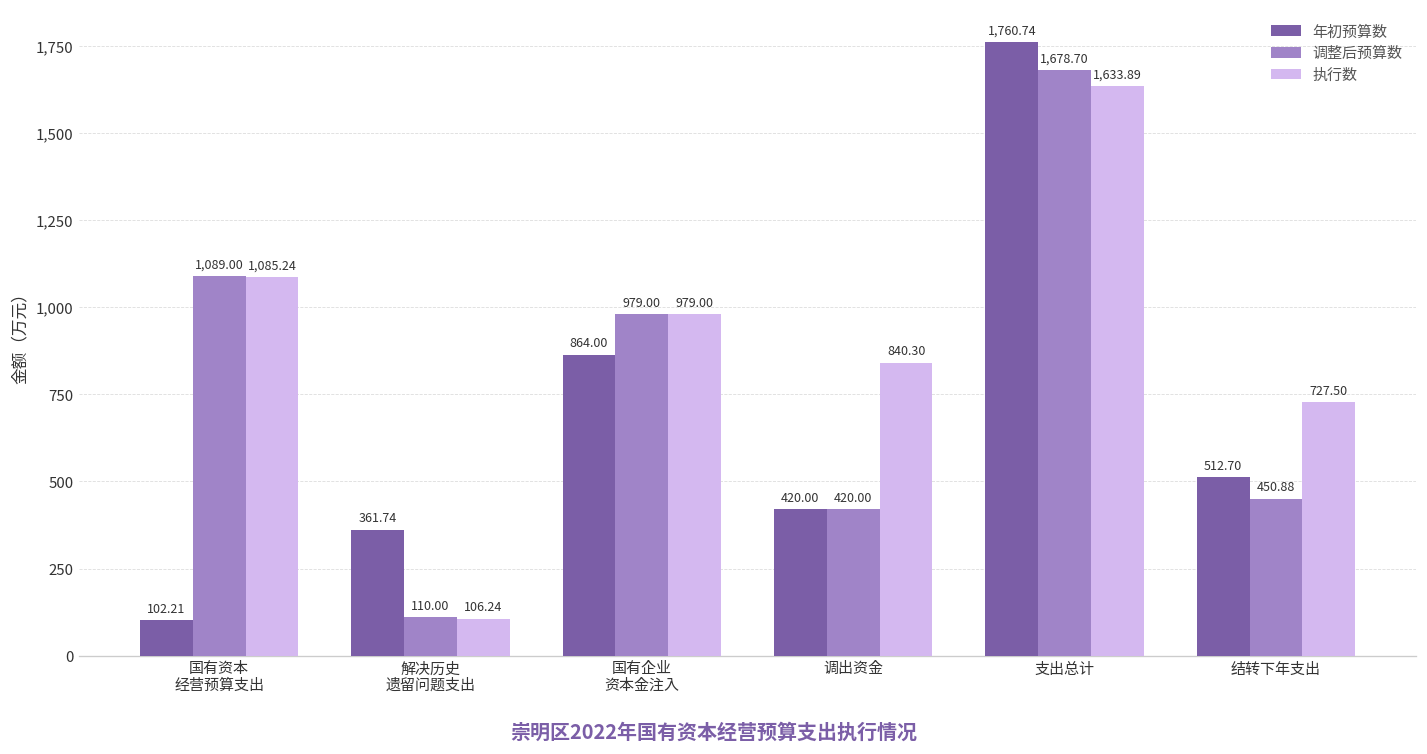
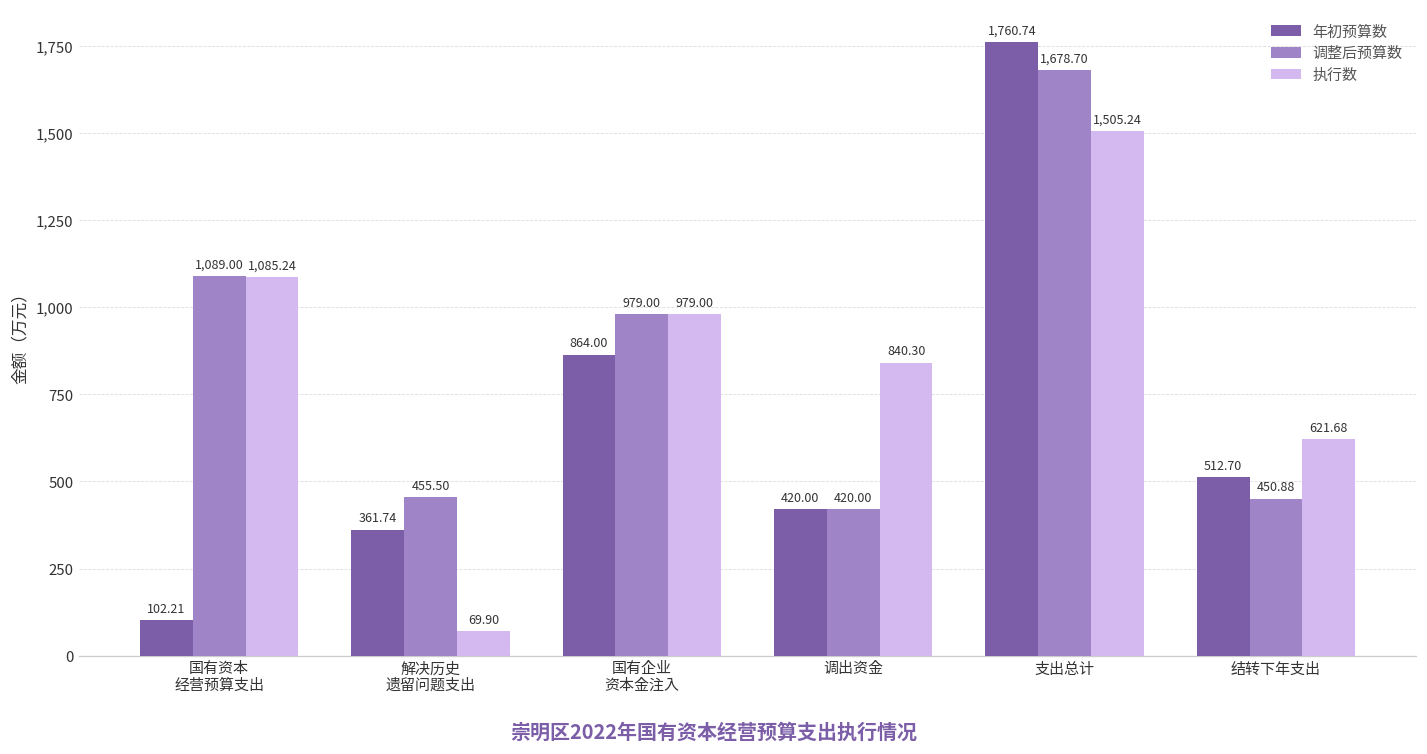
调整后预算数, 解决历史 遗留问题支出: 110.00 -> 455.50
执行数, 解决历史 遗留问题支出: 106.24 -> 69.90
执行数, 支出总计: 1,633.89 -> 1,505.24
执行数, 结转下年支出: 727.50 -> 621.68
